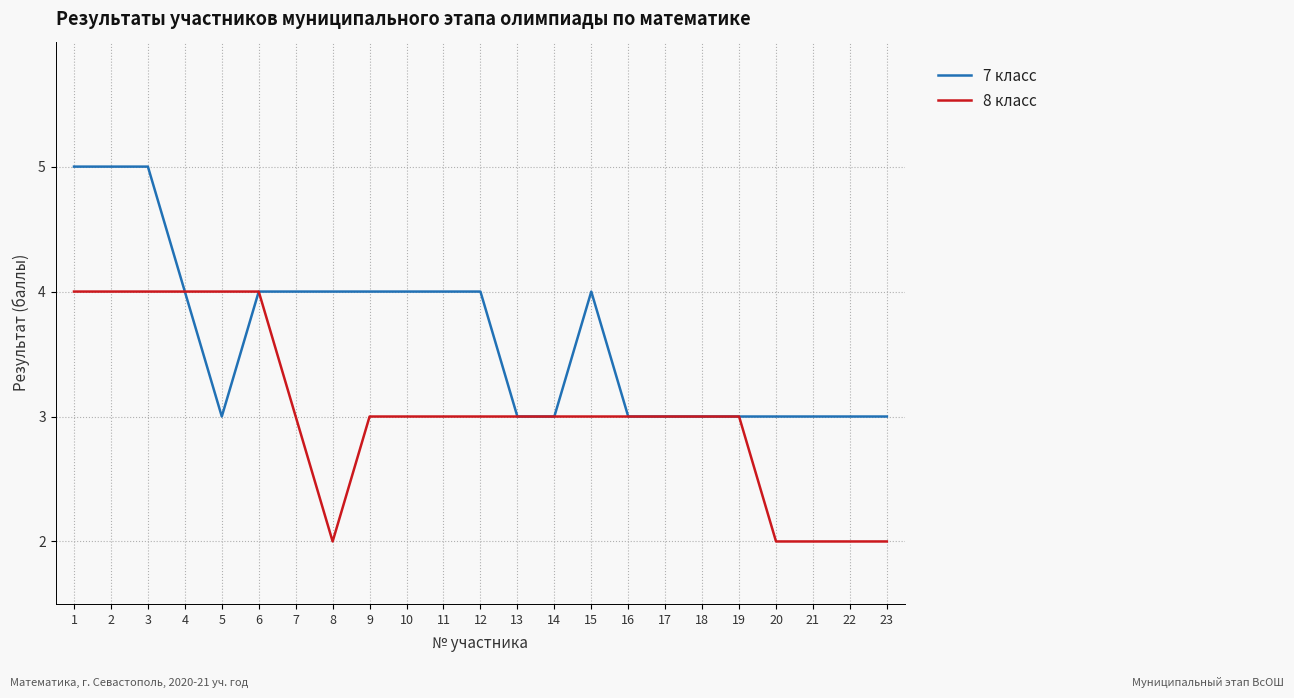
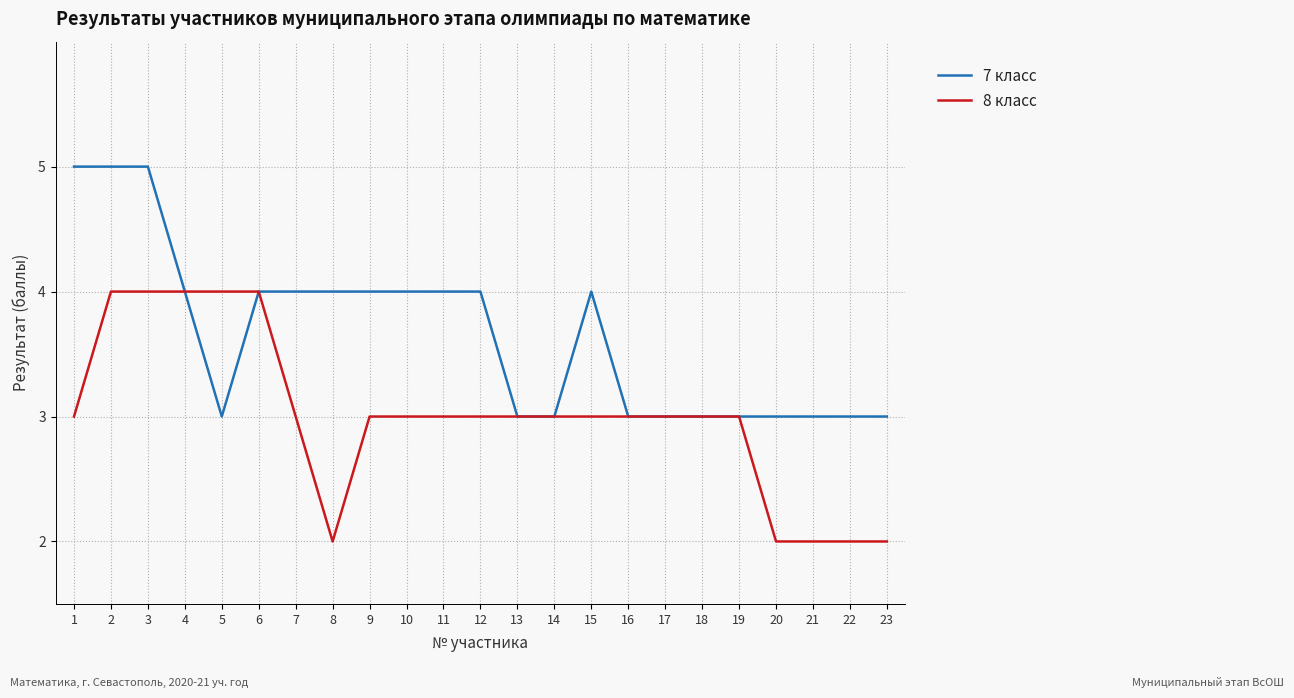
8 класс, 1: 4 -> 3
